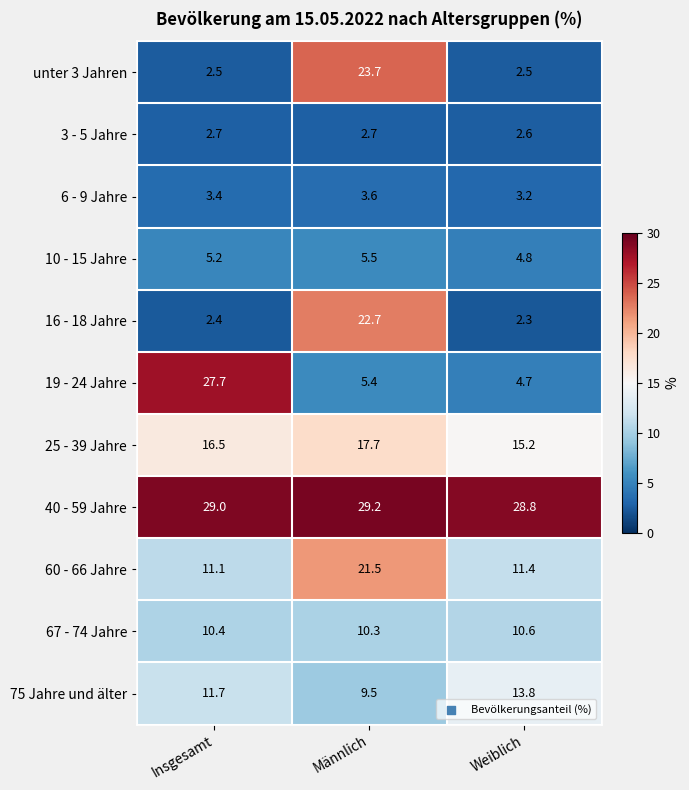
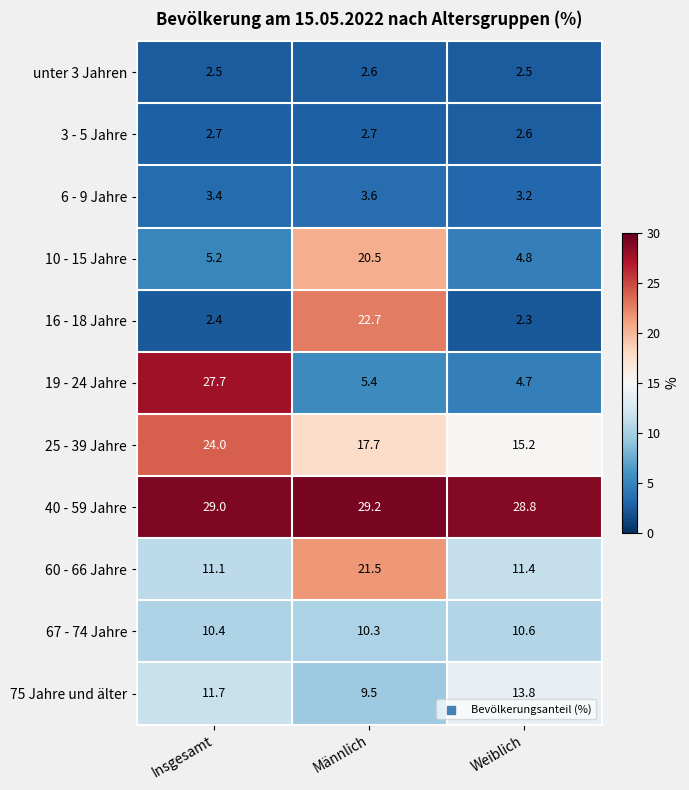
unter 3 Jahren, Männlich: 23.7 -> 2.6
10 - 15 Jahre, Männlich: 5.5 -> 20.5
25 - 39 Jahre, Insgesamt: 16.5 -> 24.0
